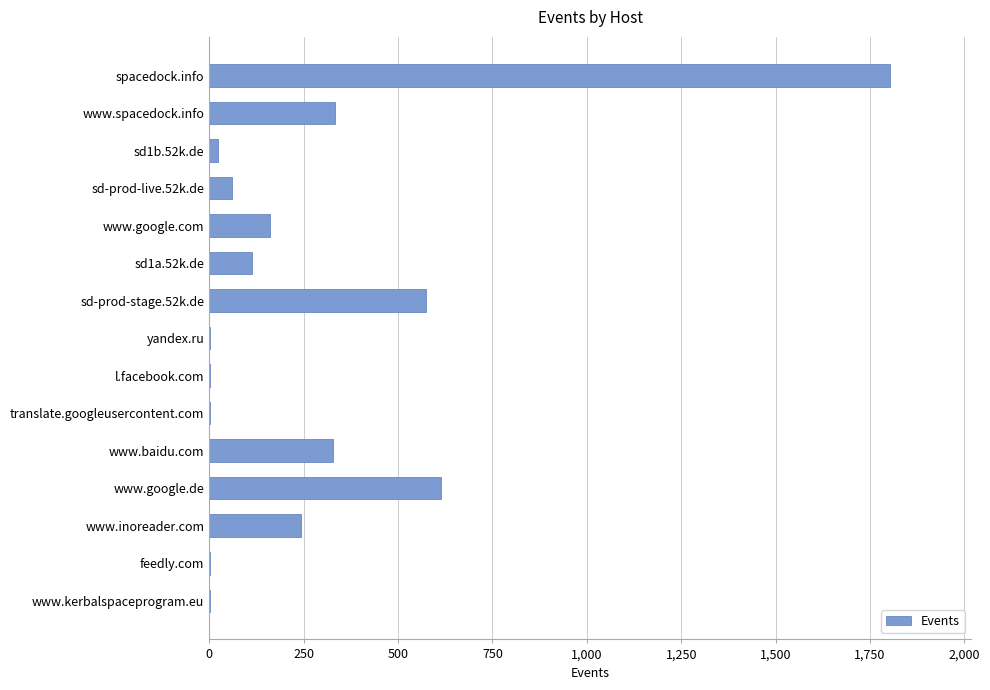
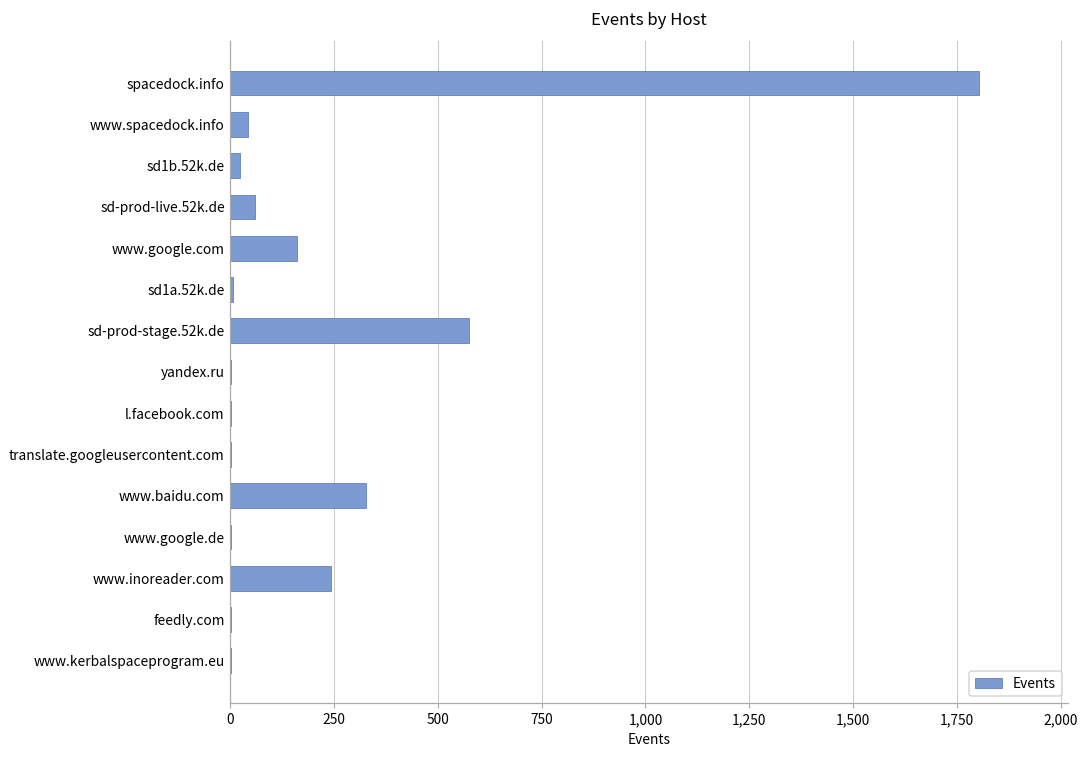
www.spacedock.info: 330 -> 40
sd1a.52k.de: 110 -> 10
www.google.de: 610 -> 0
